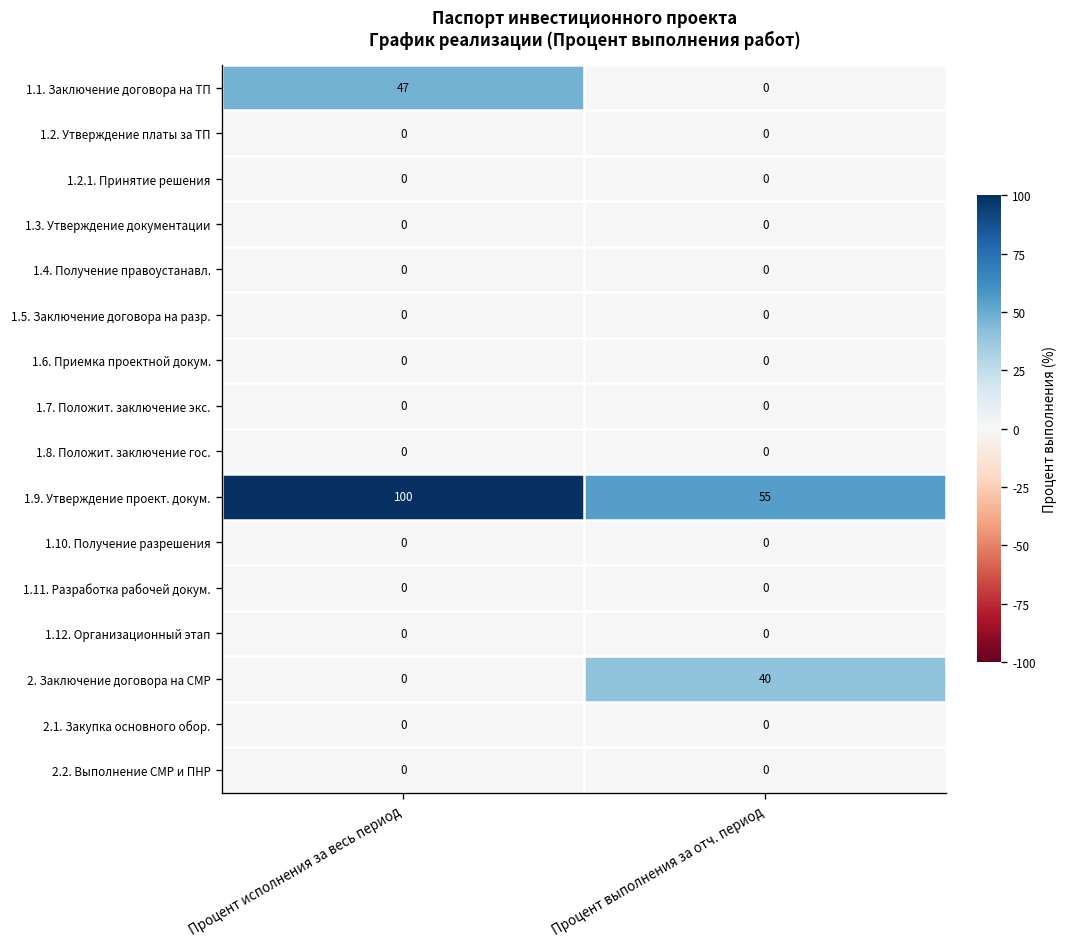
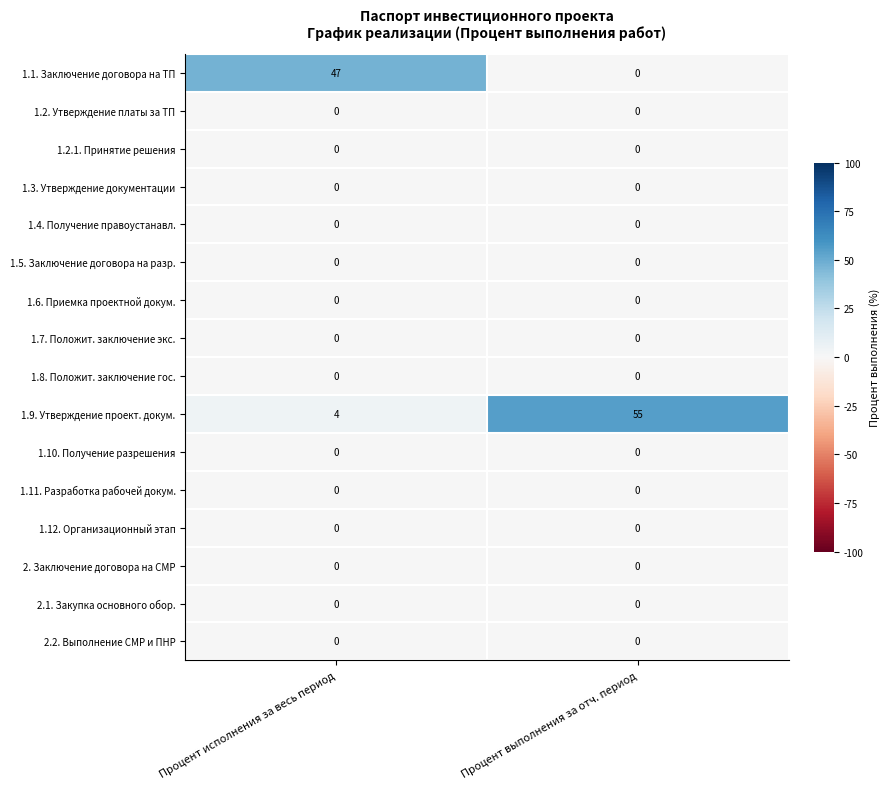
1.9. Утверждение проект. докум., Процент исполнения за весь период: 100 -> 4
2. Заключение договора на СМР, Процент выполнения за отч. период: 40 -> 0
